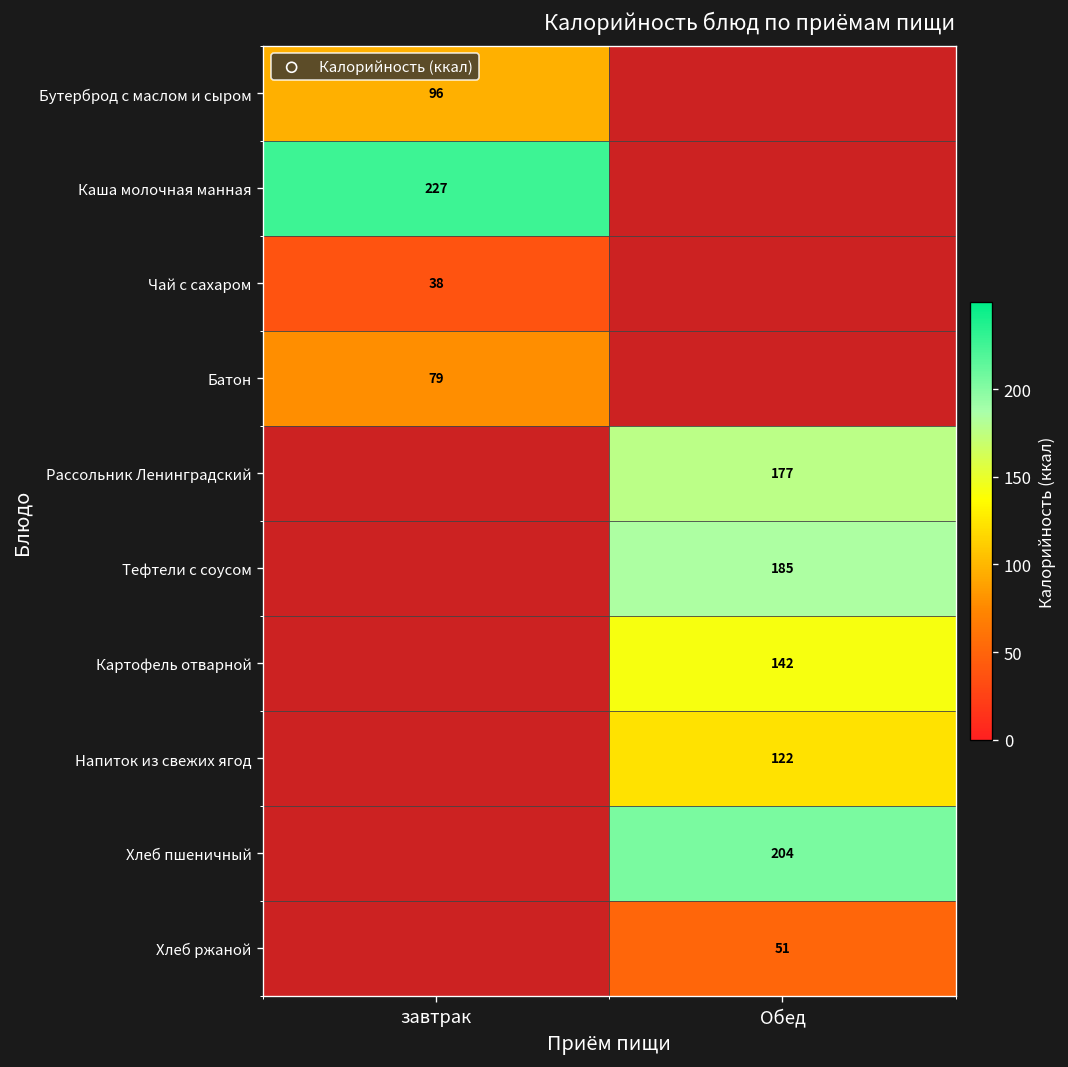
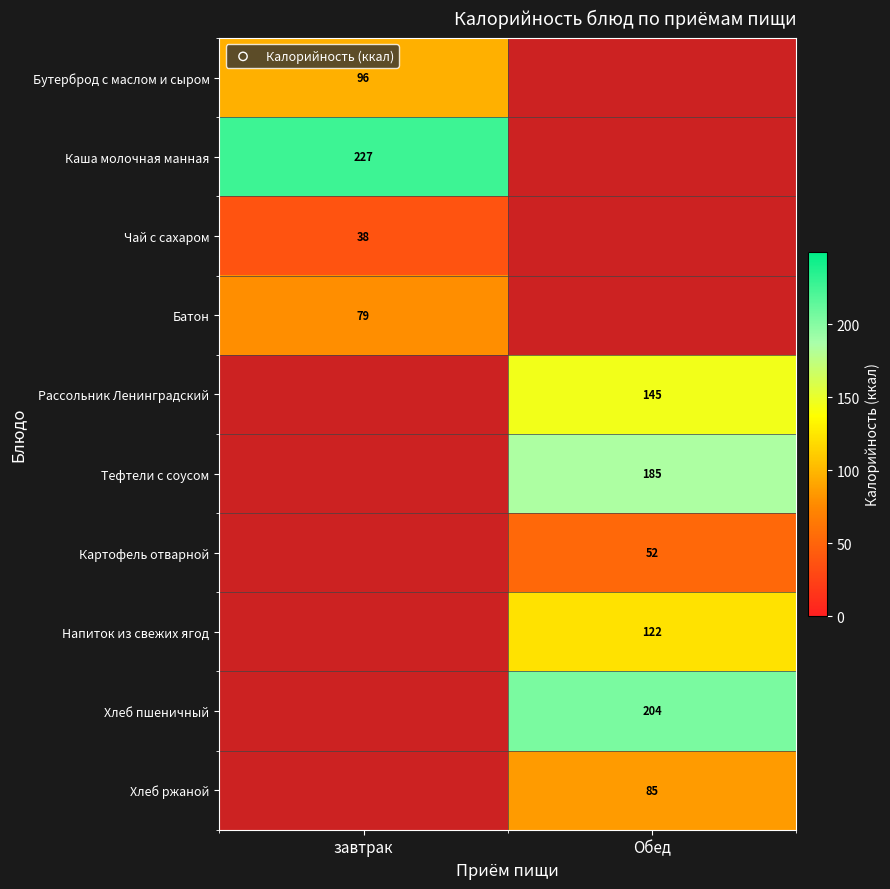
Рассольник Ленинградский, Обед: 177 -> 145
Картофель отварной, Обед: 142 -> 52
Хлеб ржаной, Обед: 51 -> 85
